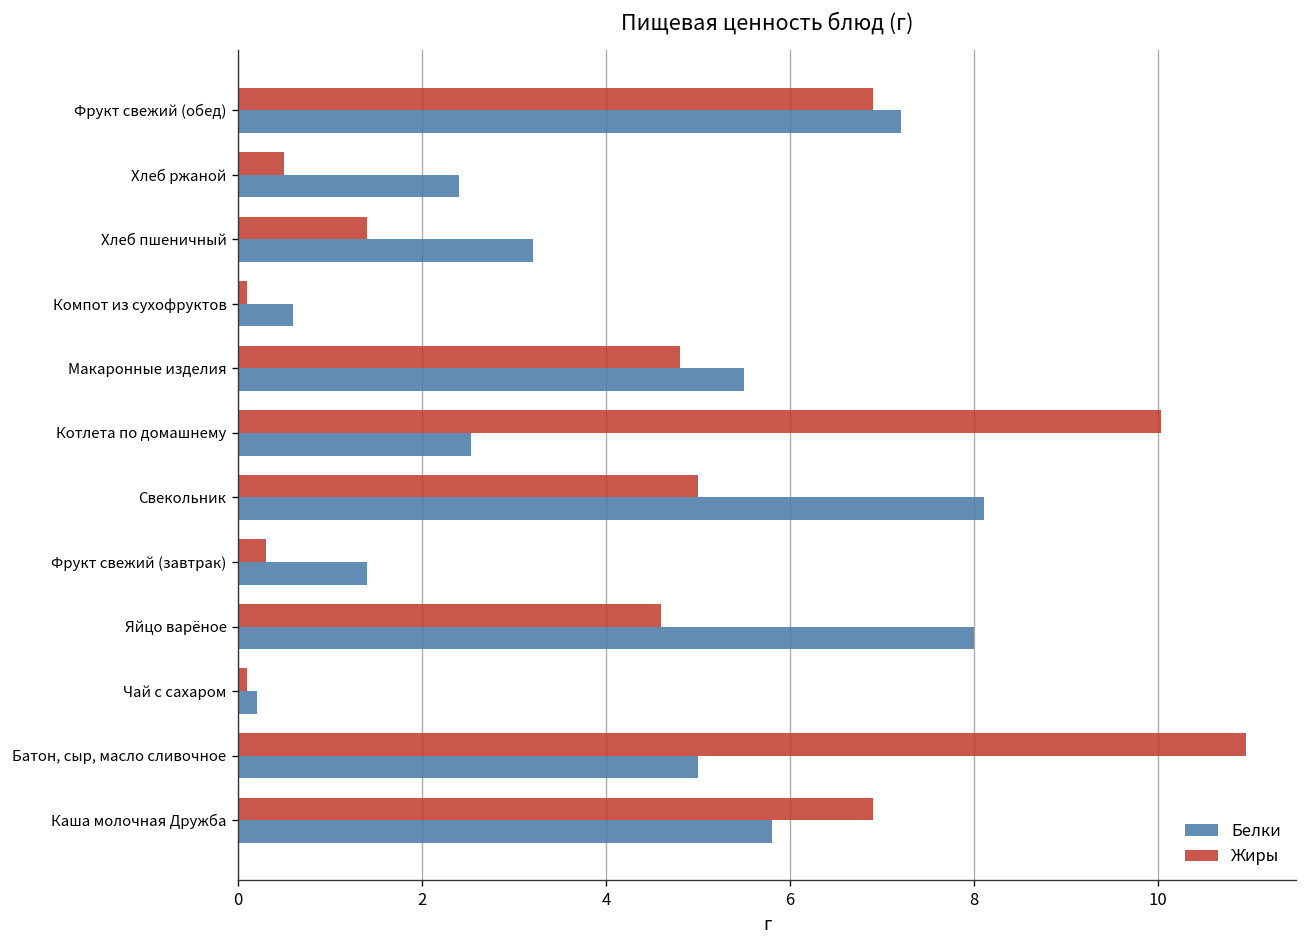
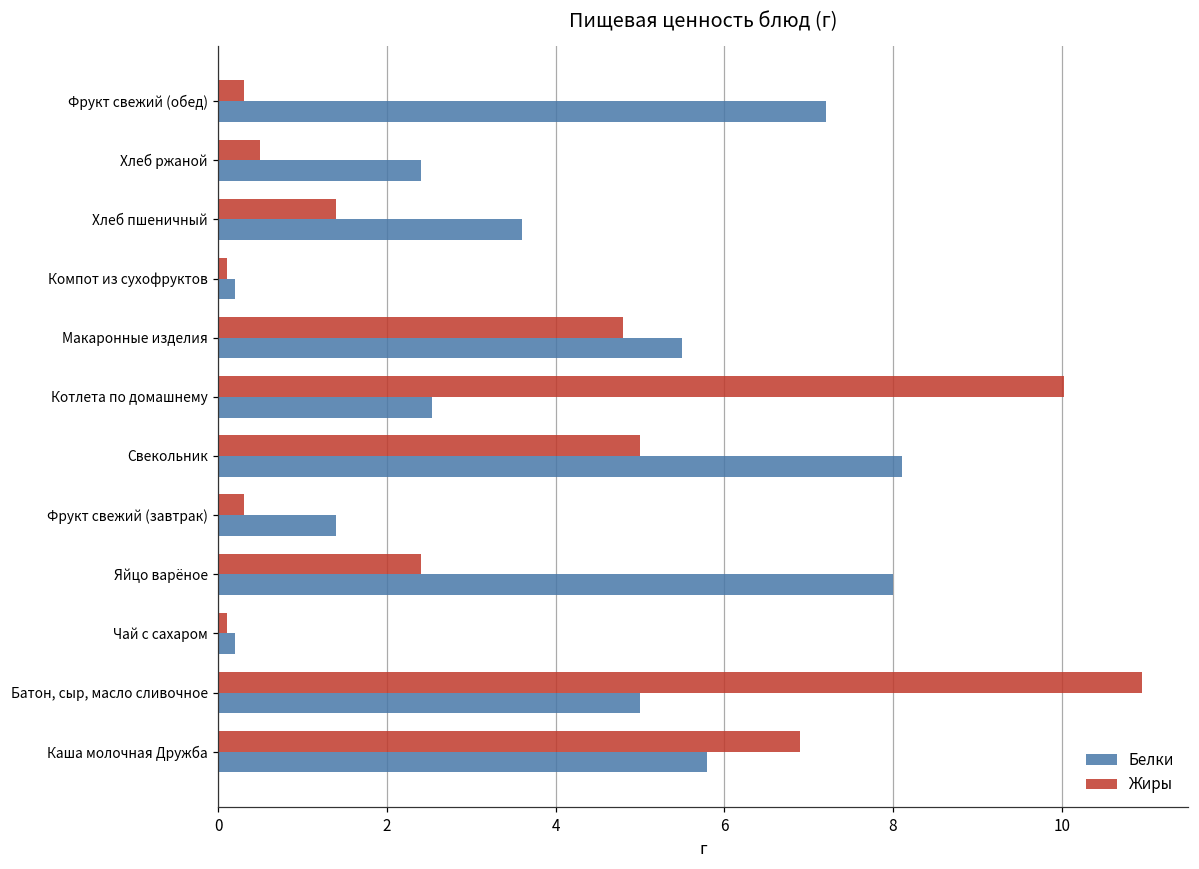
Жиры, Фрукт свежий (обед): 6.9 -> 0.3
Белки, Хлеб пшеничный: 3.2 -> 3.6
Белки, Компот из сухофруктов: 0.6 -> 0.2
Жиры, Яйцо варёное: 4.6 -> 2.4
